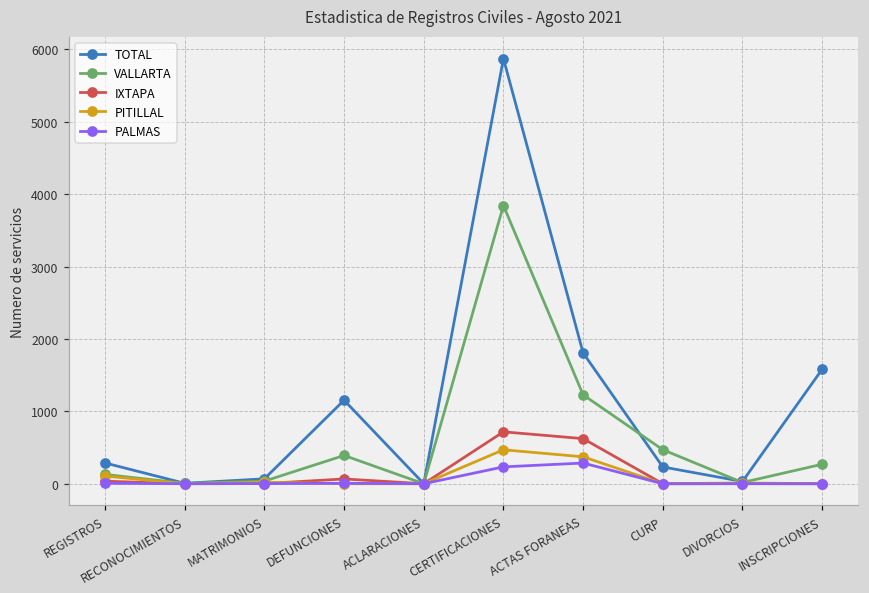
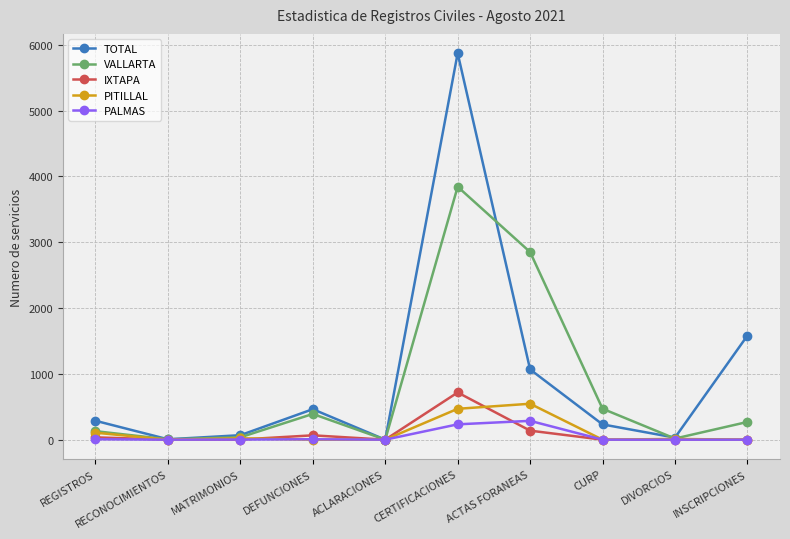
TOTAL, DEFUNCIONES: 1200 -> 500
TOTAL, ACTAS FORANEAS: 1800 -> 1100
VALLARTA, ACTAS FORANEAS: 1200 -> 2900
IXTAPA, ACTAS FORANEAS: 600 -> 100
PITILLAL, ACTAS FORANEAS: 400 -> 500
